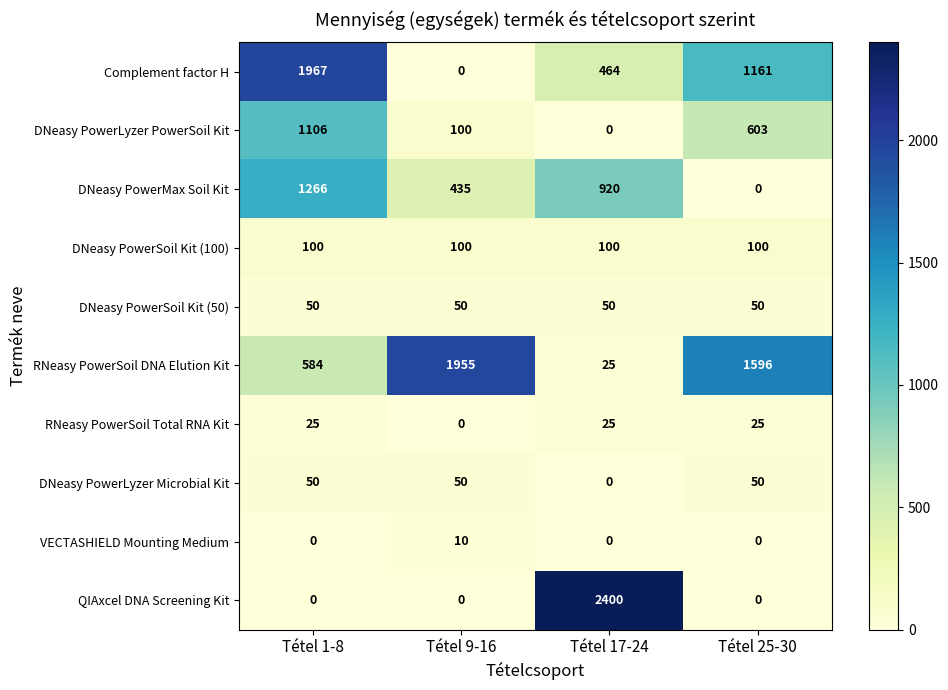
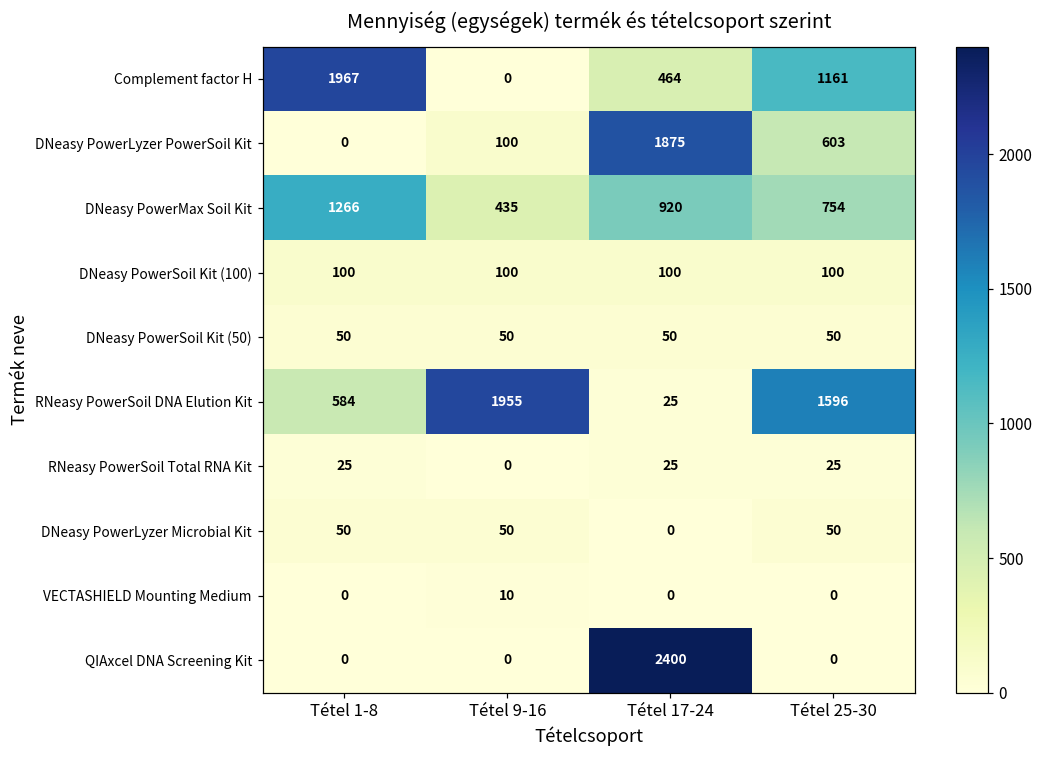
DNeasy PowerLyzer PowerSoil Kit, Tétel 1-8: 1106 -> 0
DNeasy PowerLyzer PowerSoil Kit, Tétel 17-24: 0 -> 1875
DNeasy PowerMax Soil Kit, Tétel 25-30: 0 -> 754
